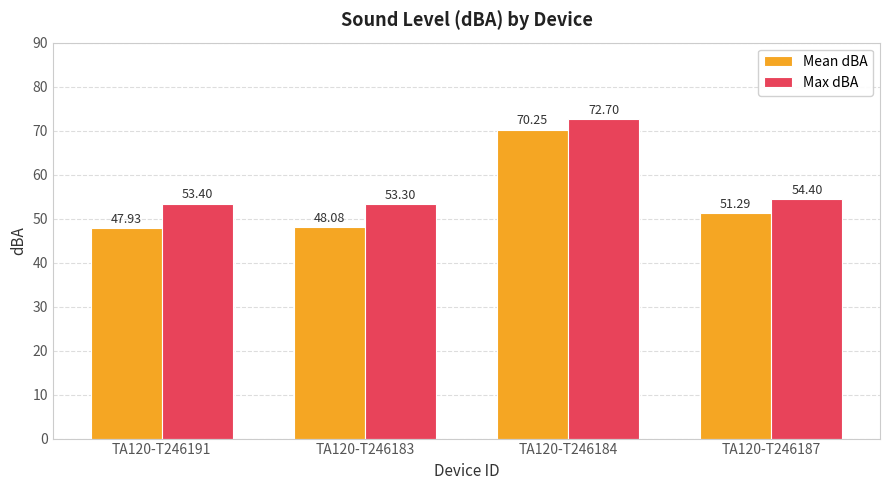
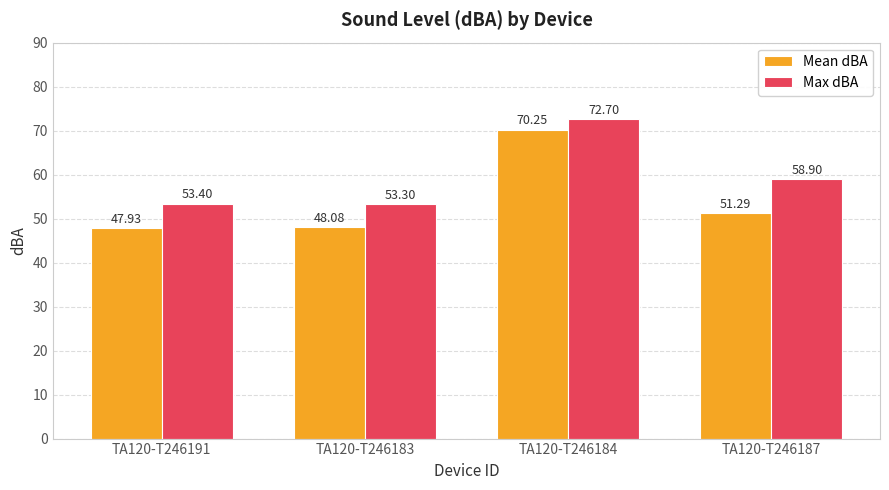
Max dBA, TA120-T246187: 54.40 -> 58.90
